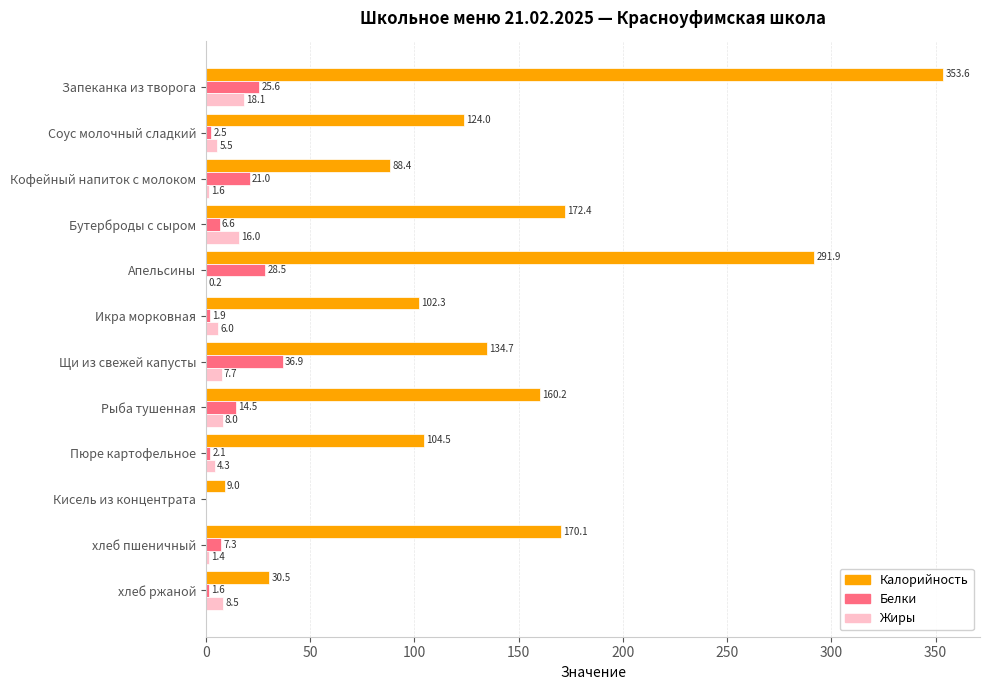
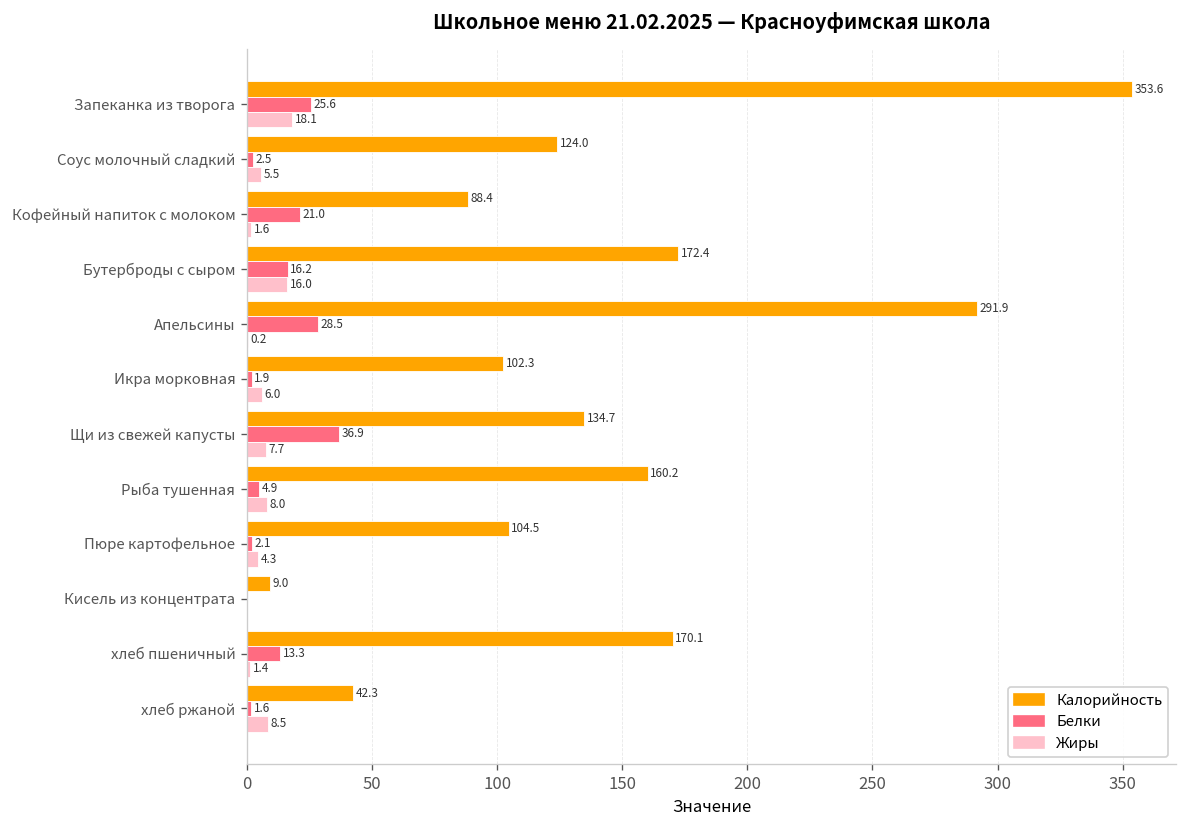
Белки, Бутерброды с сыром: 6.6 -> 16.2
Белки, Рыба тушенная: 14.5 -> 4.9
Белки, хлеб пшеничный: 7.3 -> 13.3
Калорийность, хлеб ржаной: 30.5 -> 42.3
